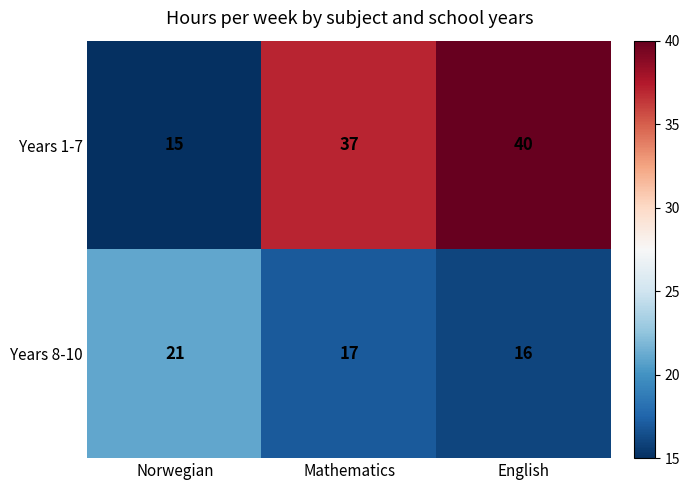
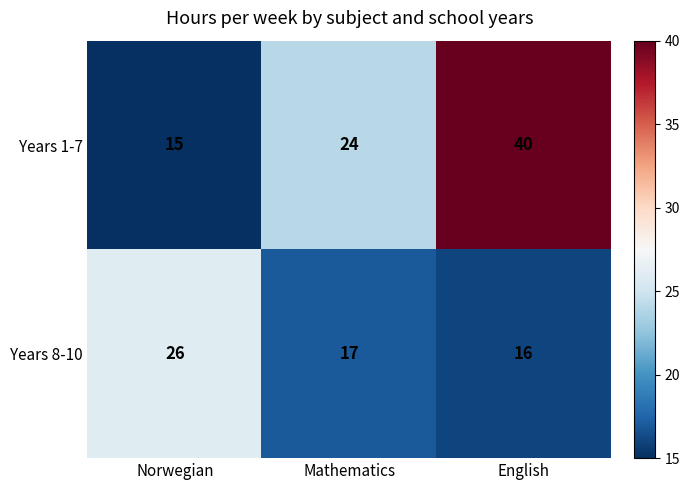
Years 1-7, Mathematics: 37 -> 24
Years 8-10, Norwegian: 21 -> 26
